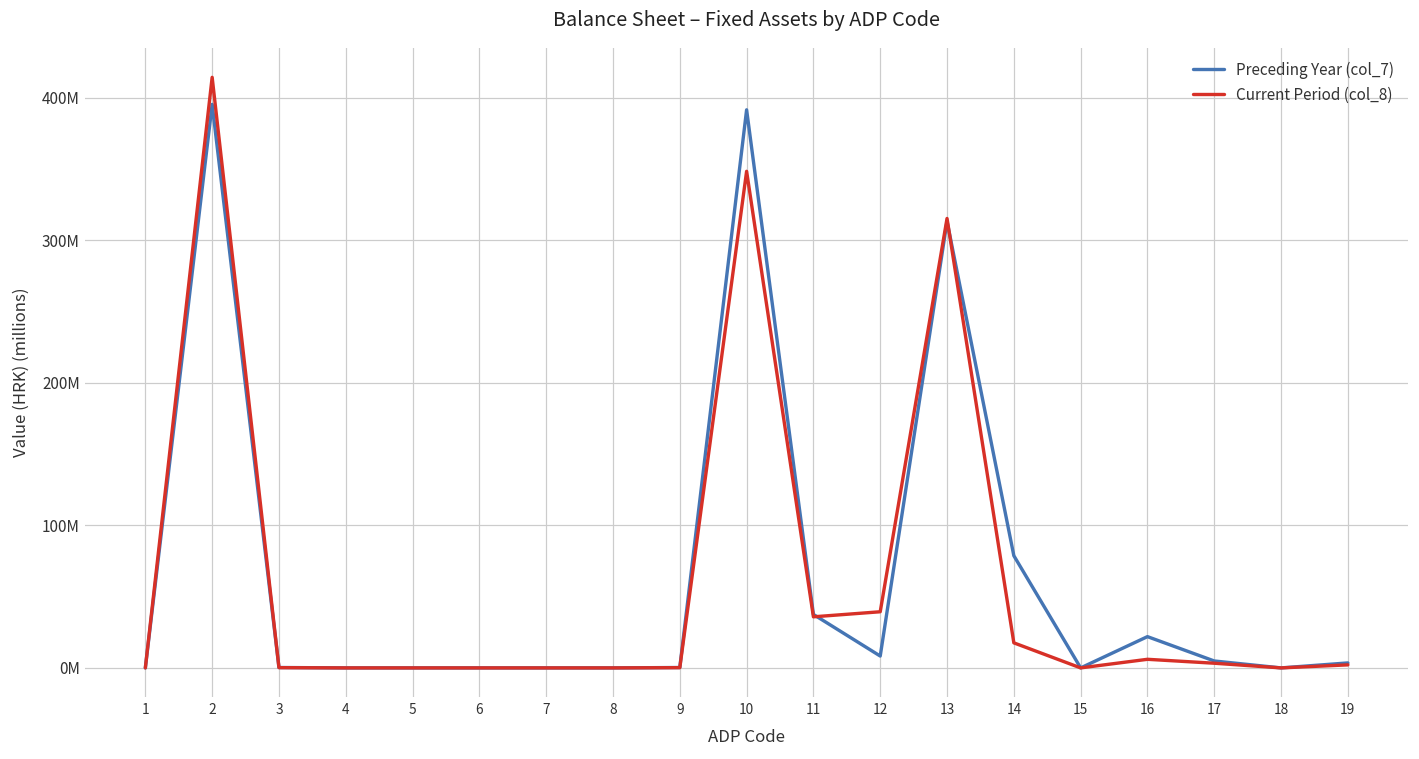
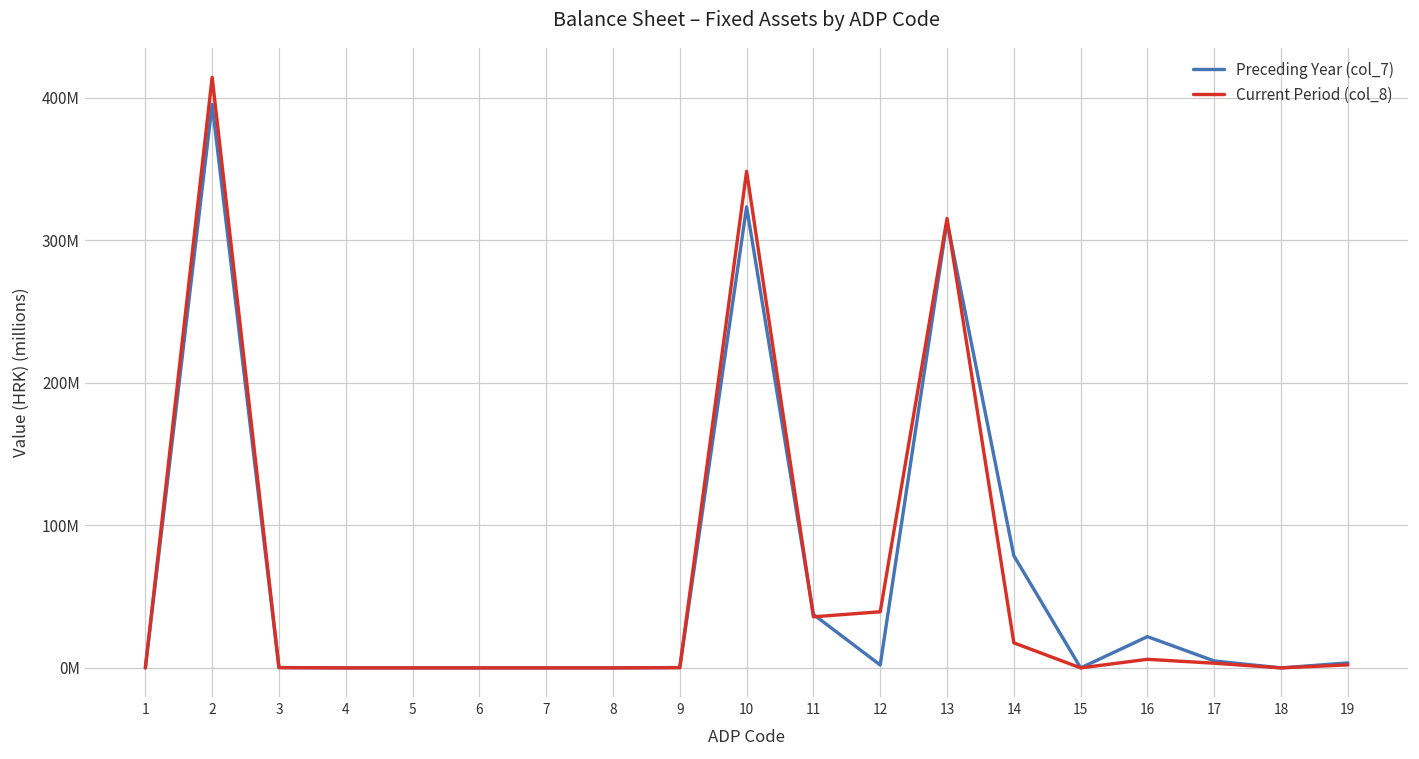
Preceding Year (col_7), 10: 391000000 -> 323000000
Preceding Year (col_7), 12: 8000000 -> 2000000
